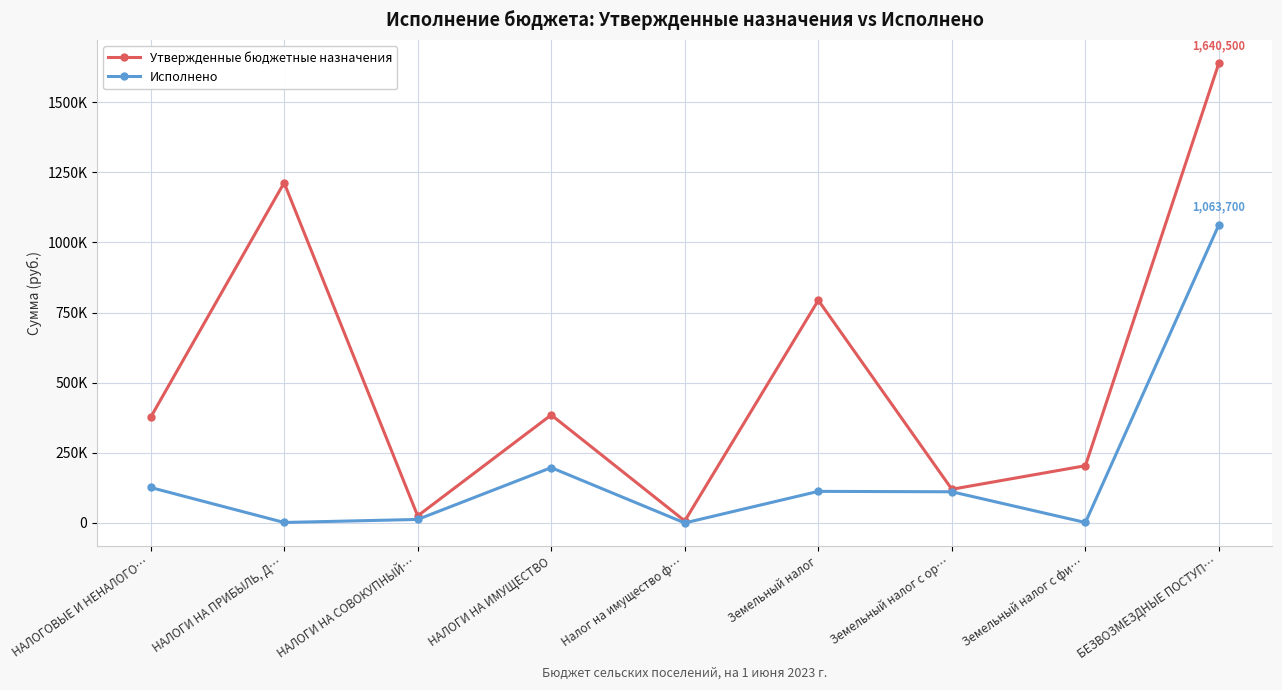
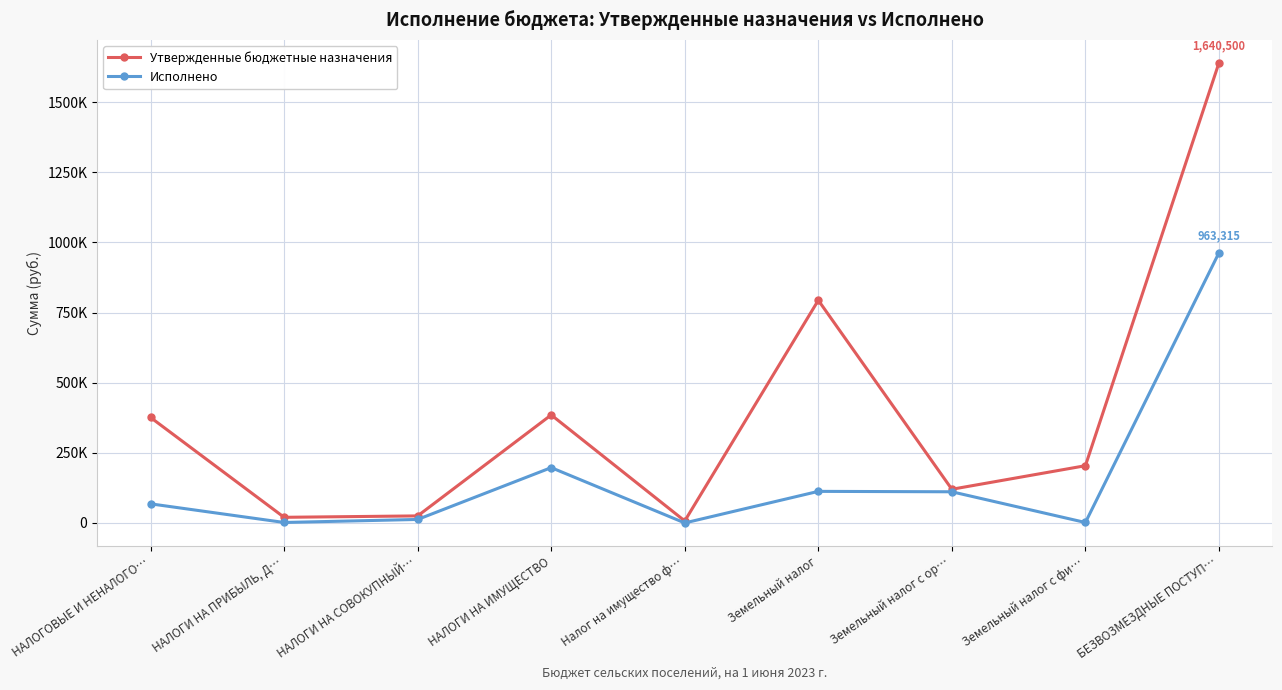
Исполнено, НАЛОГОВЫЕ И НЕНАЛОГО…: 130000 -> 70000
Утвержденные бюджетные назначения, НАЛОГИ НА ПРИБЫЛЬ, Д…: 1210000 -> 20000
Исполнено, БЕЗВОЗМЕЗДНЫЕ ПОСТУП…: 1,063,700 -> 963,315
